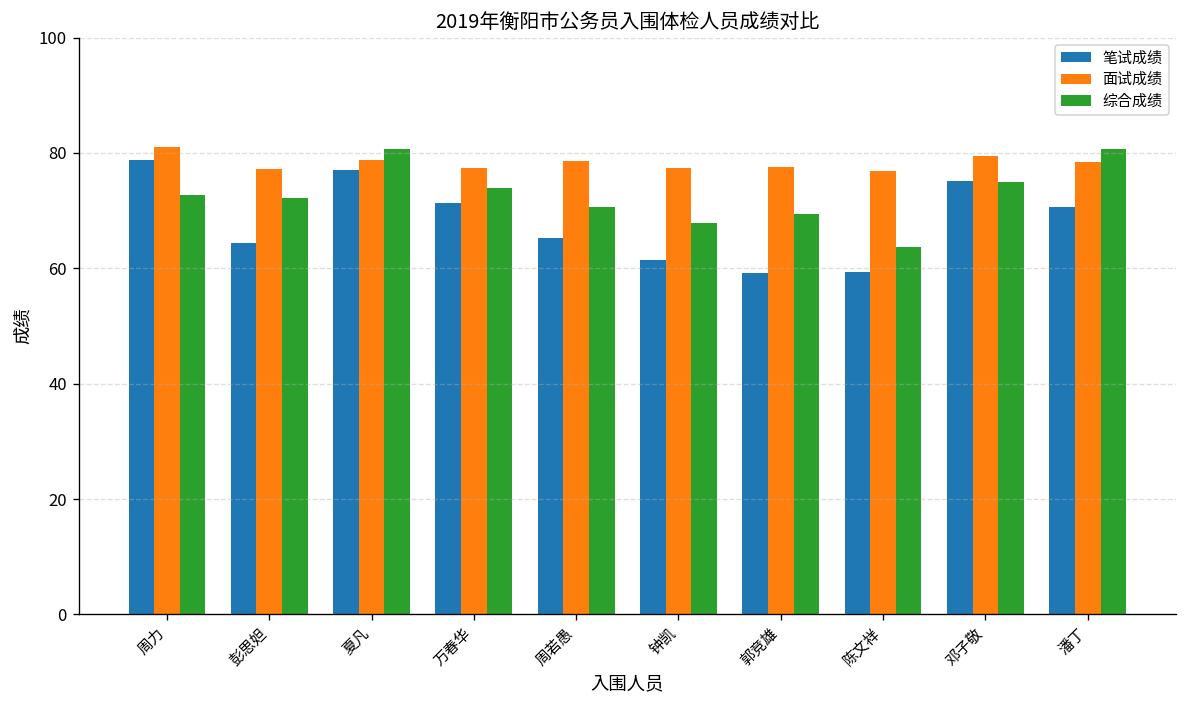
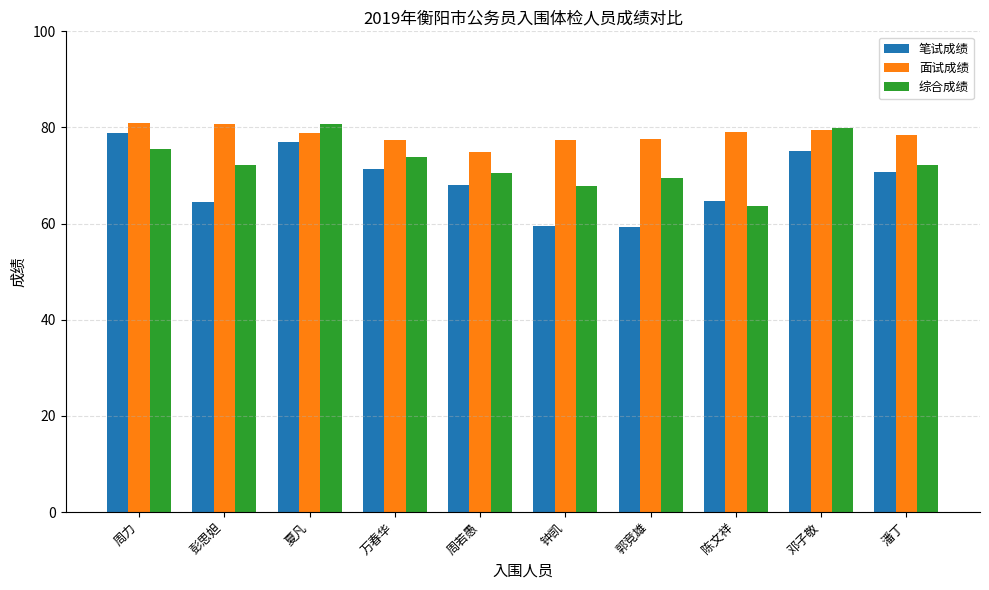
综合成绩, 周力: 73 -> 76
面试成绩, 彭思妲: 77 -> 81
笔试成绩, 周若愚: 65 -> 68
面试成绩, 周若愚: 79 -> 75
笔试成绩, 钟凯: 62 -> 60
笔试成绩, 陈文祥: 59 -> 65
面试成绩, 陈文祥: 77 -> 79
综合成绩, 邓子敬: 75 -> 80
综合成绩, 潘丁: 81 -> 72
